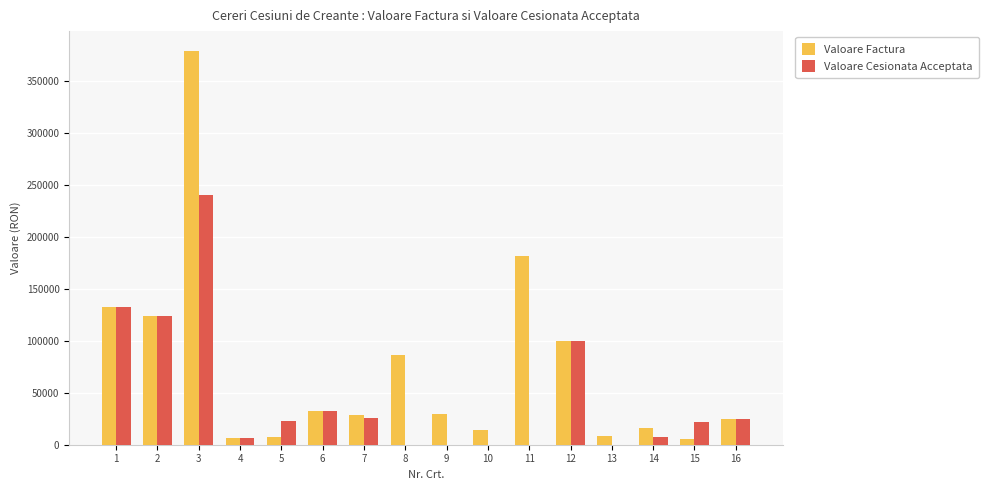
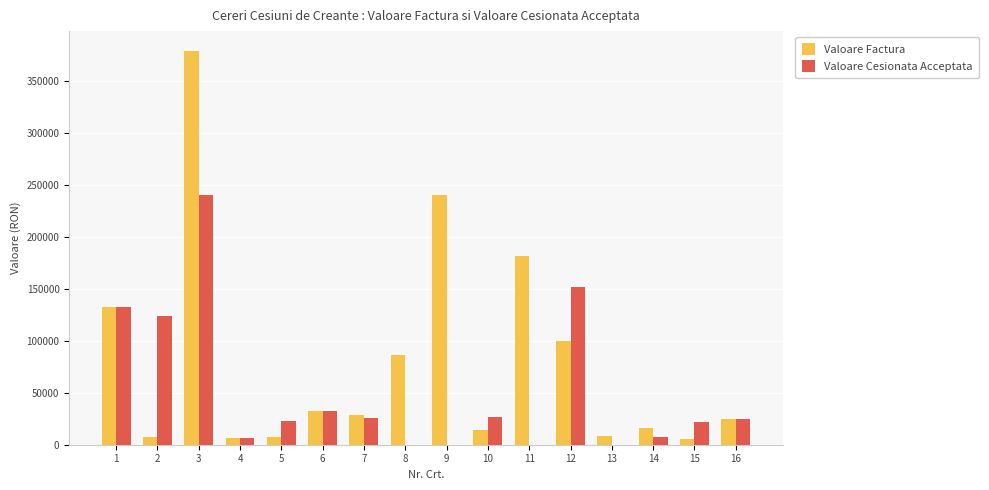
Valoare Factura, 2: 123000 -> 8000
Valoare Factura, 9: 29000 -> 241000
Valoare Cesionata Acceptata, 10: 0 -> 27000
Valoare Cesionata Acceptata, 12: 100000 -> 152000
